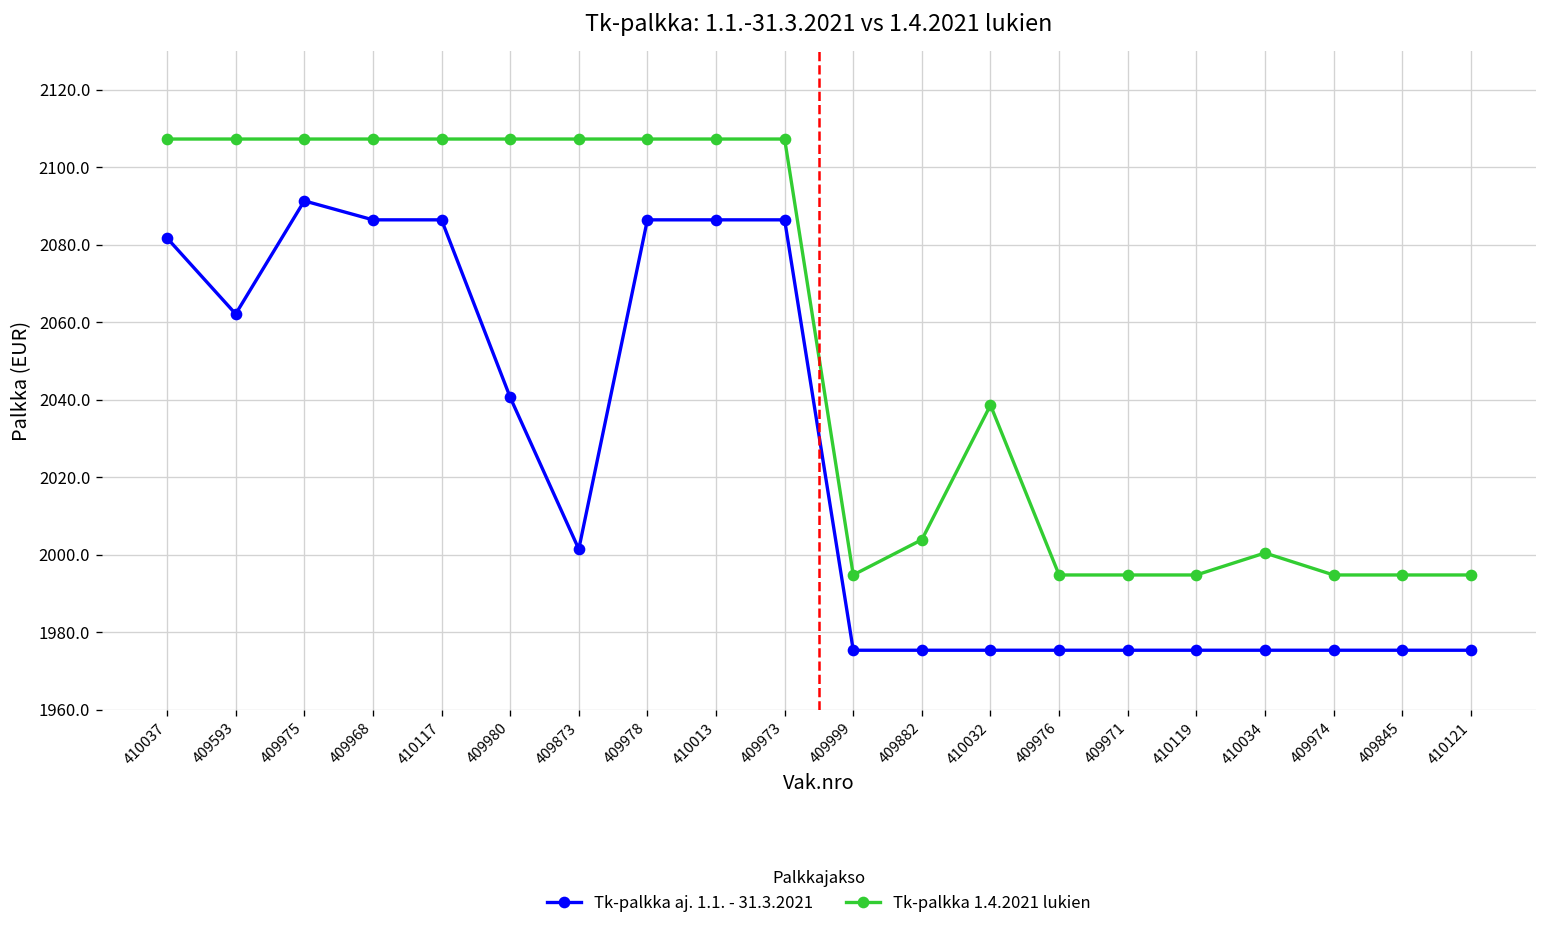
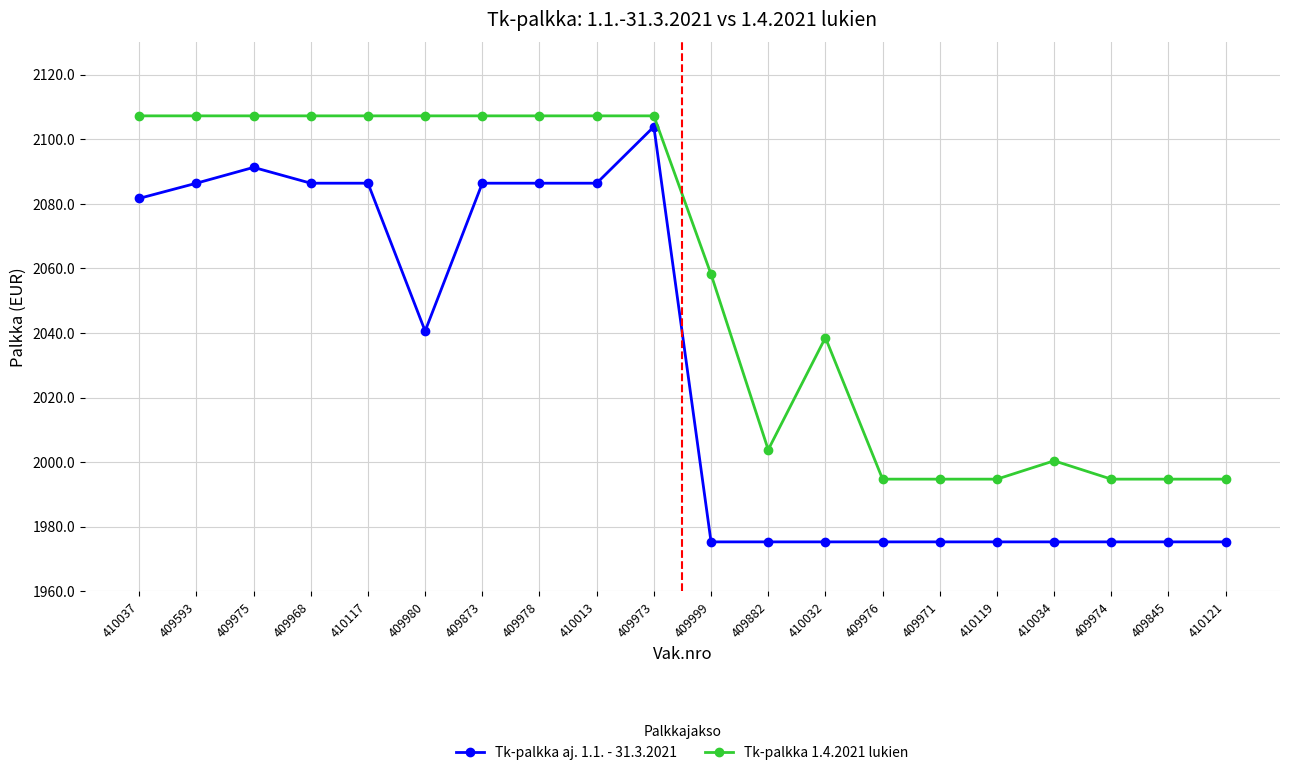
Tk-palkka aj. 1.1. - 31.3.2021, 409593: 2062 -> 2086
Tk-palkka aj. 1.1. - 31.3.2021, 409873: 2001 -> 2086
Tk-palkka aj. 1.1. - 31.3.2021, 409973: 2086 -> 2104
Tk-palkka 1.4.2021 lukien, 409999: 1995 -> 2058
